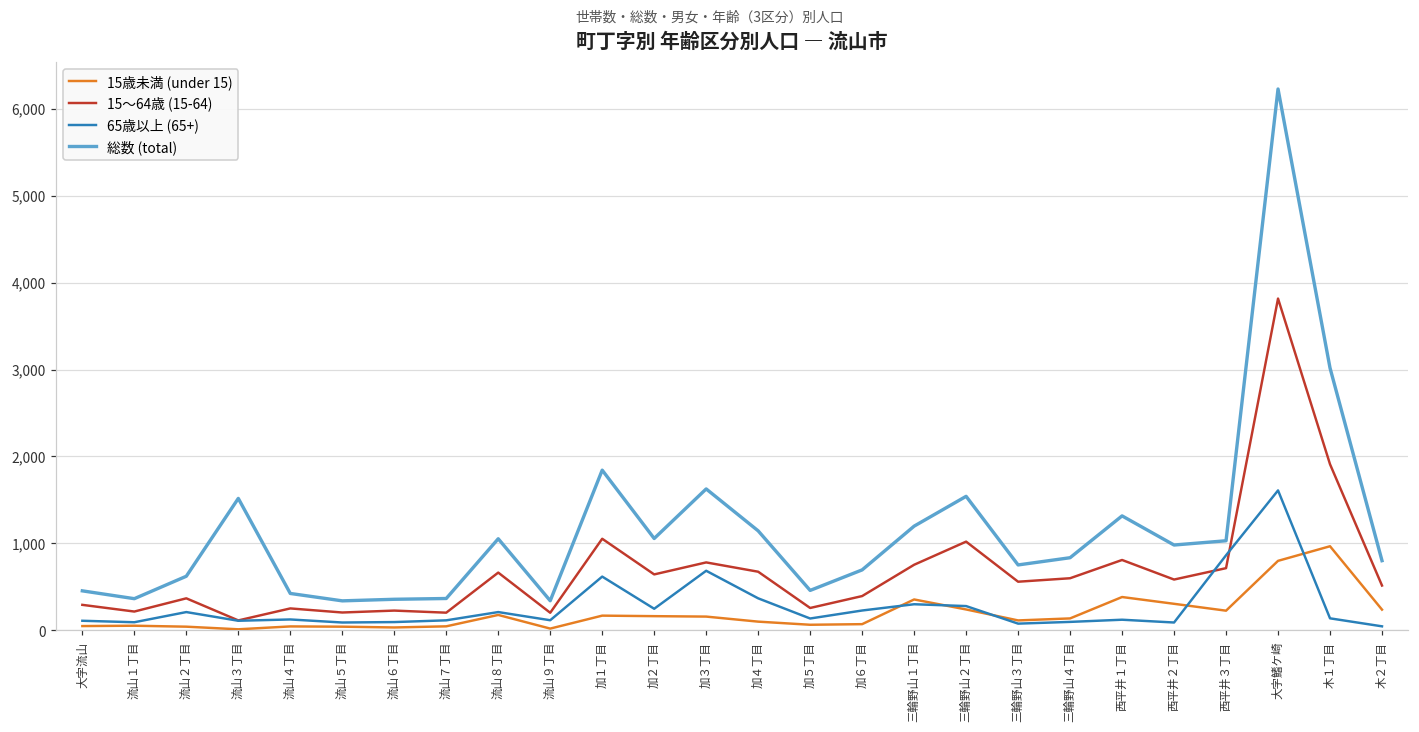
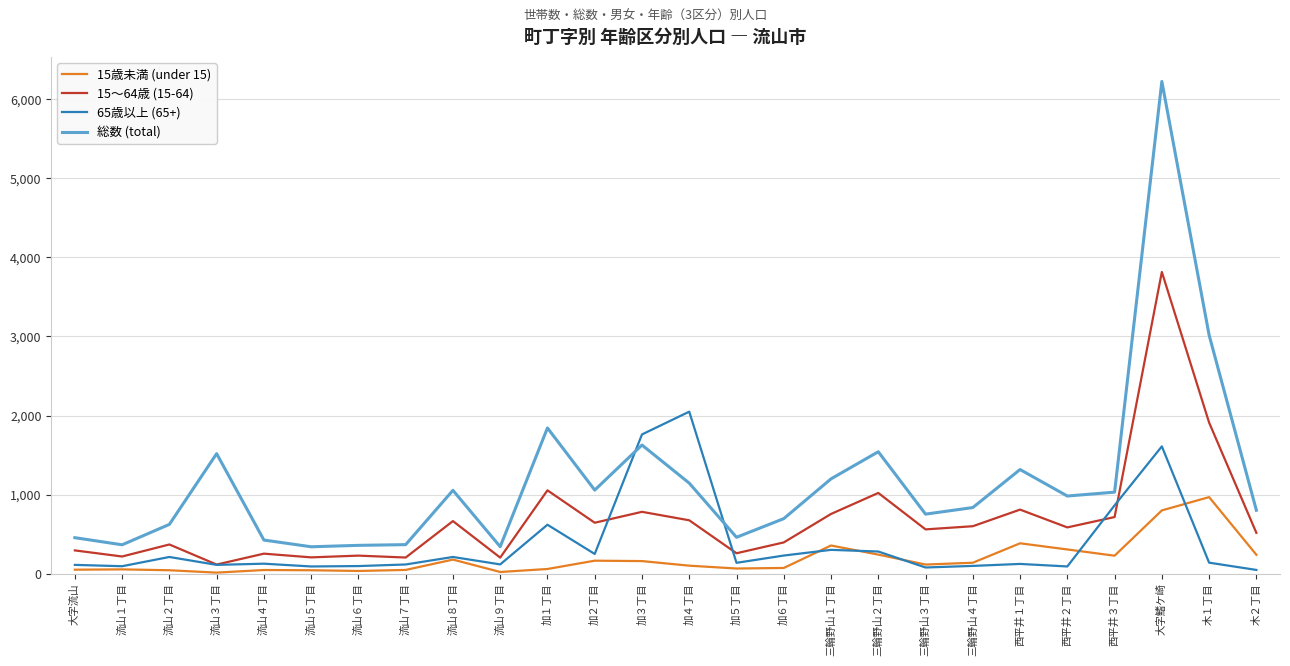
15歳未満 (under 15), 加１丁目: 200 -> 100
65歳以上 (65+), 加３丁目: 700 -> 1,800
65歳以上 (65+), 加４丁目: 400 -> 2,000
